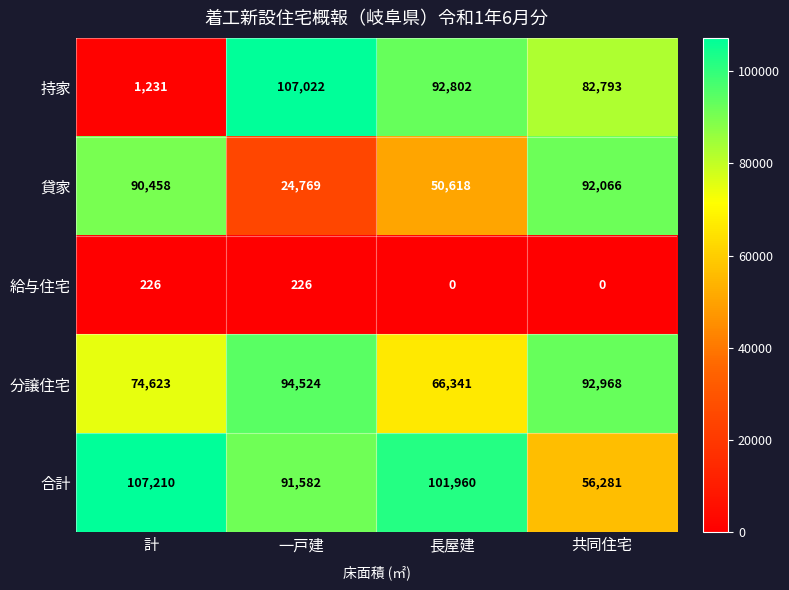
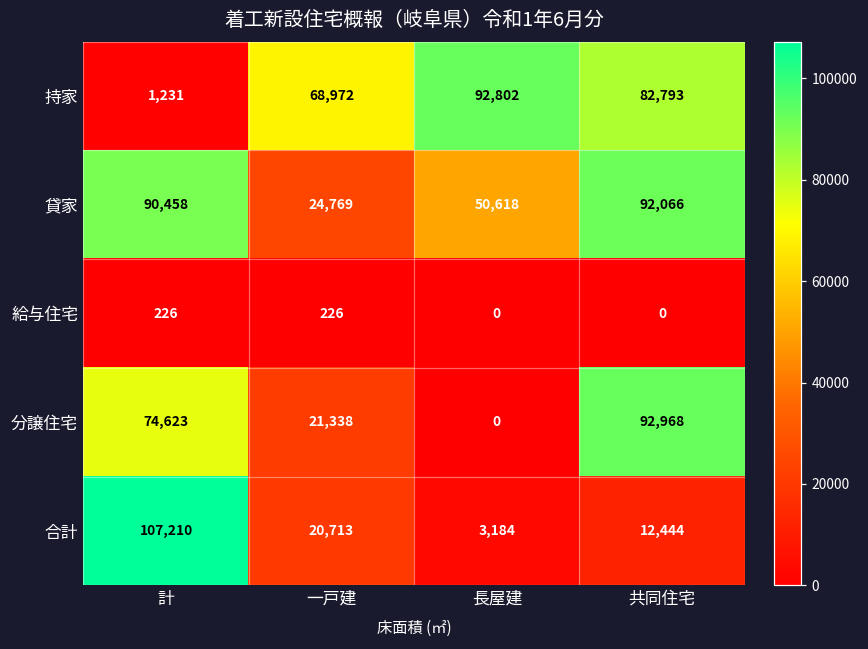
持家, 一戸建: 107,022 -> 68,972
分譲住宅, 一戸建: 94,524 -> 21,338
分譲住宅, 長屋建: 66,341 -> 0
合計, 一戸建: 91,582 -> 20,713
合計, 長屋建: 101,960 -> 3,184
合計, 共同住宅: 56,281 -> 12,444
